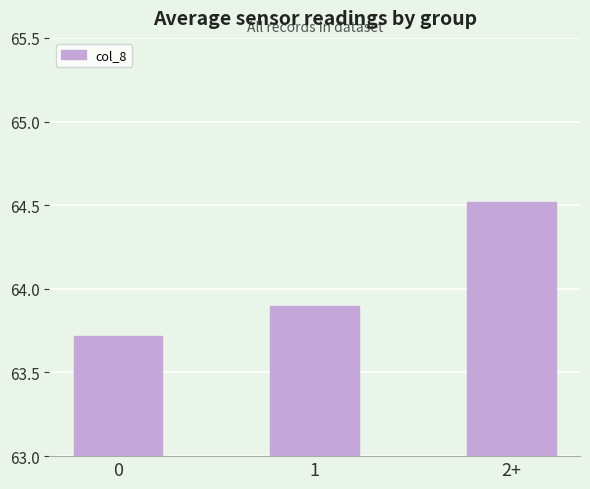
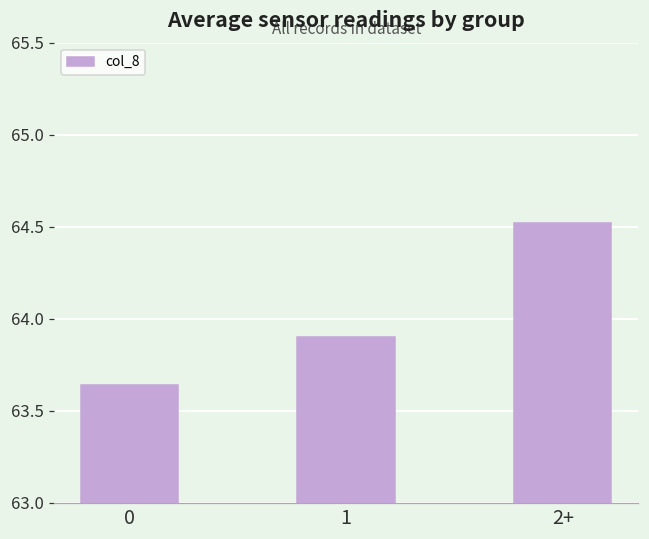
0: 63.72 -> 63.64
